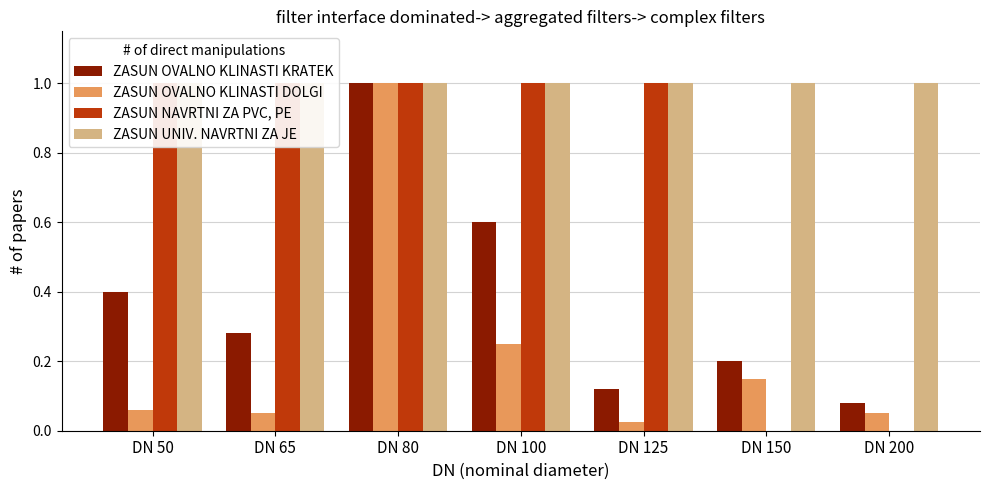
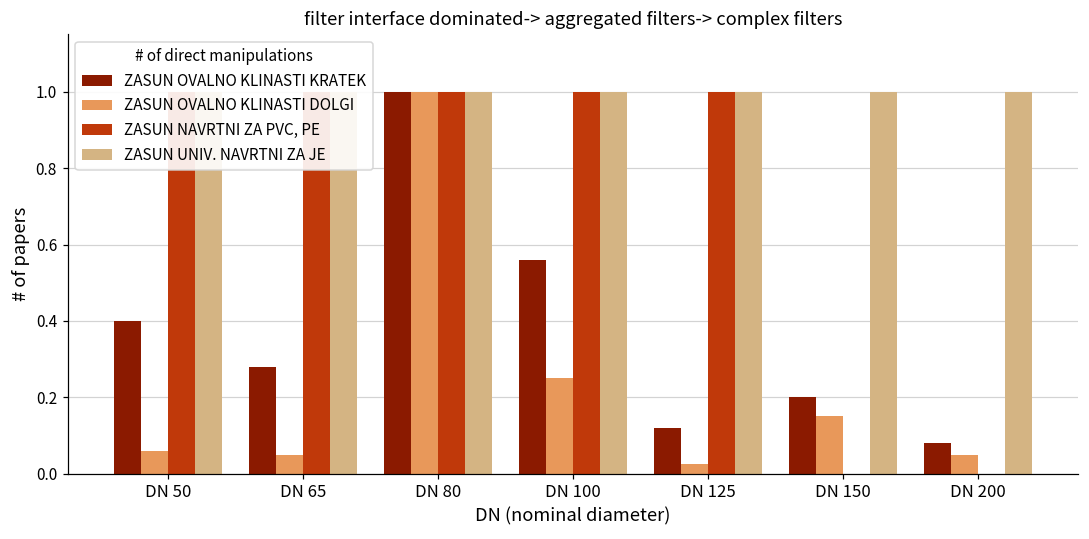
ZASUN OVALNO KLINASTI KRATEK, DN 100: 0.60 -> 0.56
